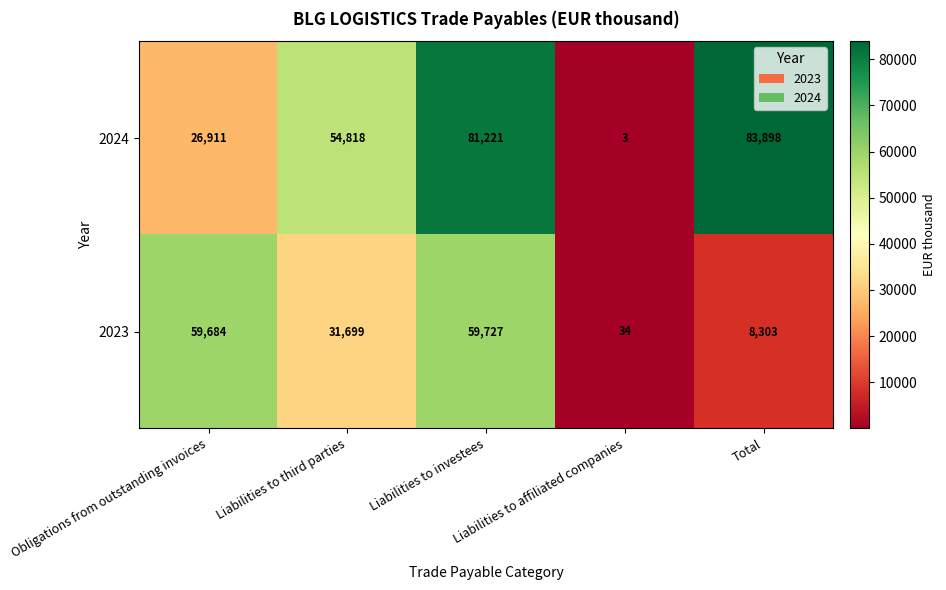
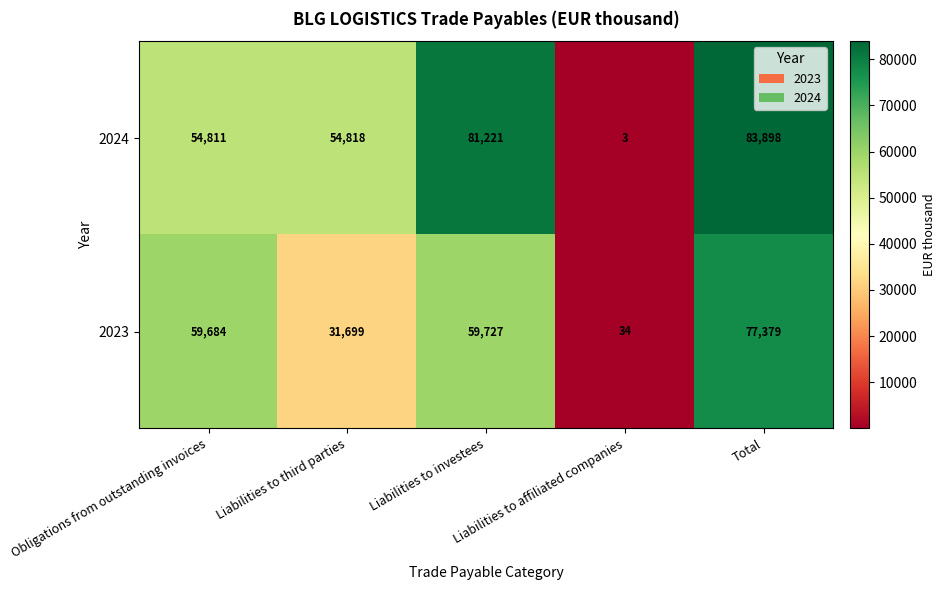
2024, Obligations from outstanding invoices: 26,911 -> 54,811
2023, Total: 8,303 -> 77,379
